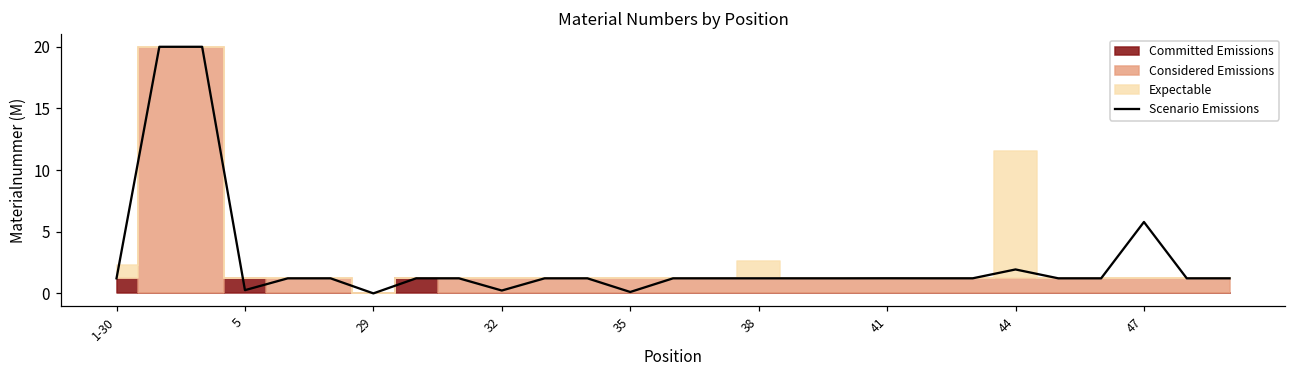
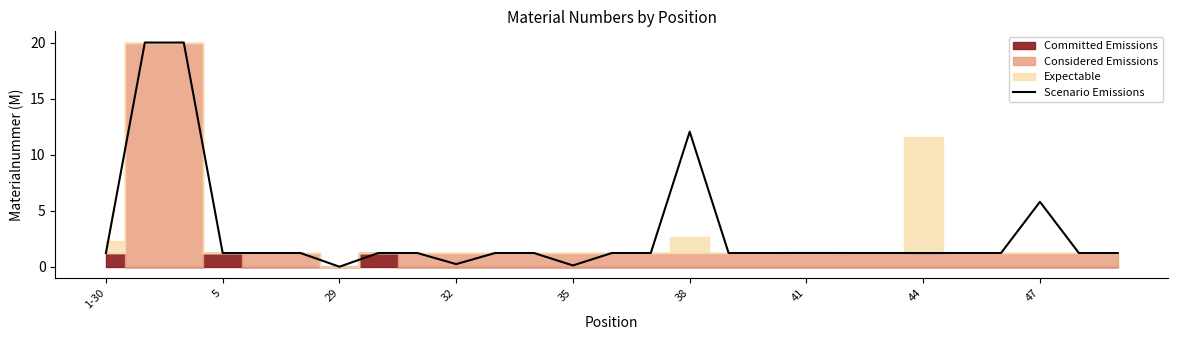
Scenario Emissions, 5: 0.3 -> 1.2
Scenario Emissions, 38: 1.2 -> 12.0
Scenario Emissions, 44: 1.9 -> 1.2
